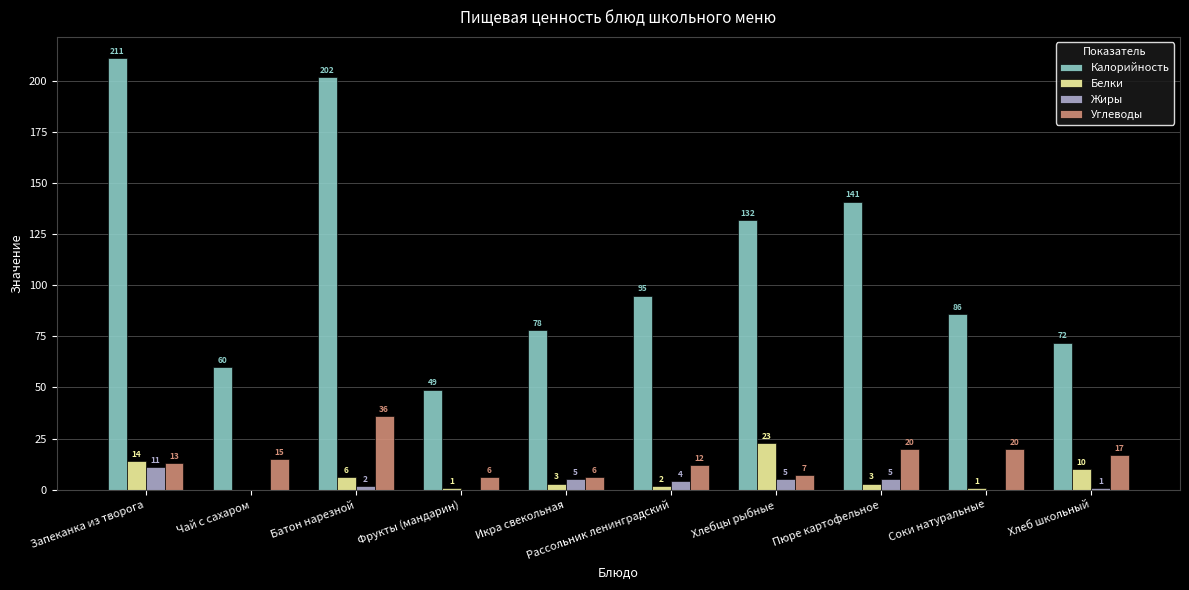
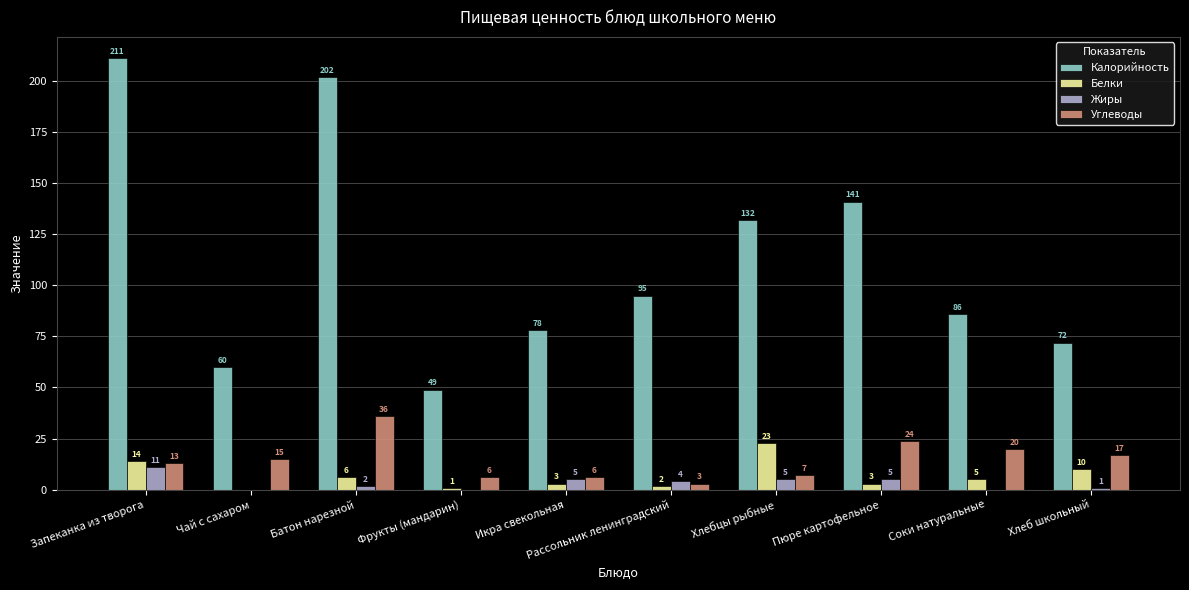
Углеводы, Рассольник ленинградский: 12 -> 3
Углеводы, Пюре картофельное: 20 -> 24
Белки, Соки натуральные: 1 -> 5
